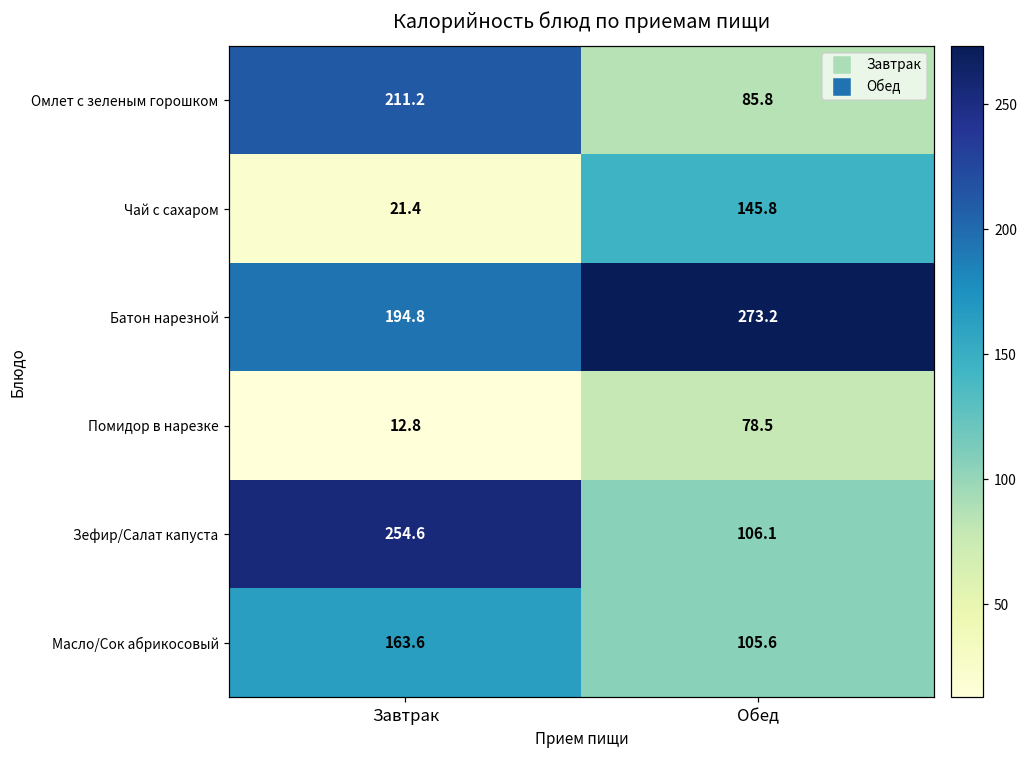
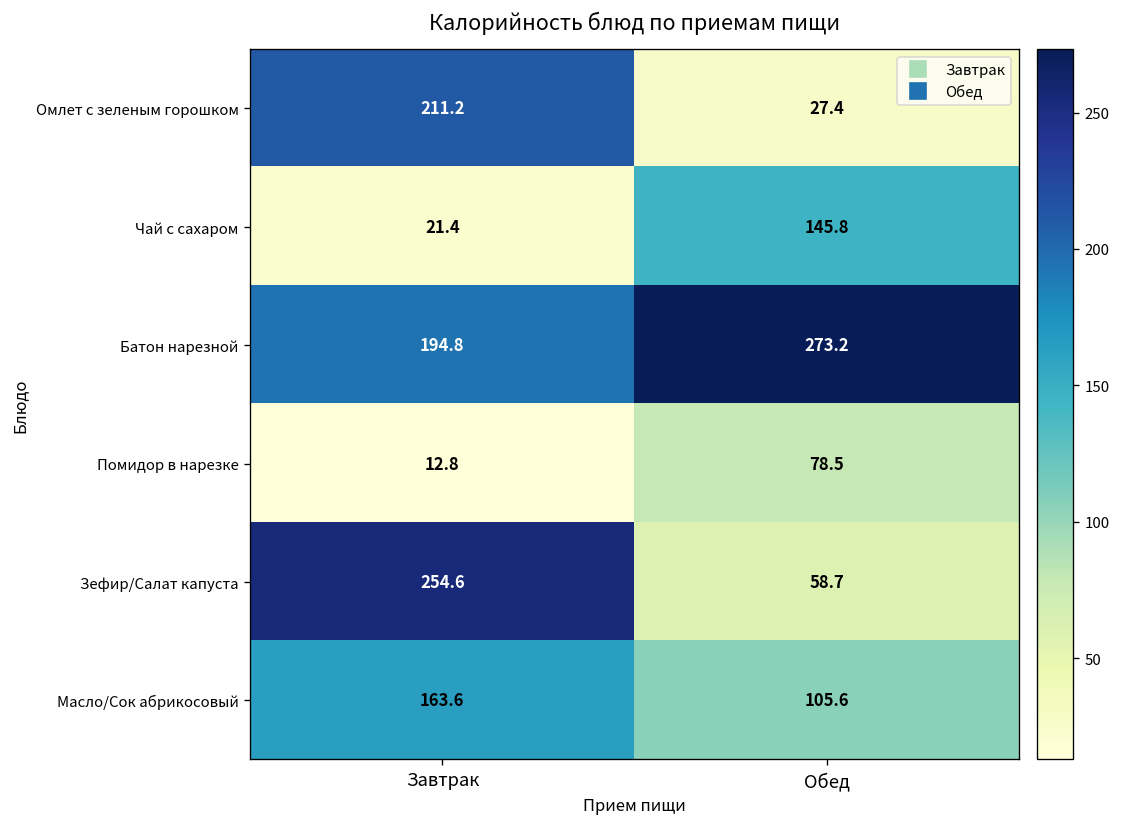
Омлет с зеленым горошком, Обед: 85.8 -> 27.4
Зефир/Салат капуста, Обед: 106.1 -> 58.7
